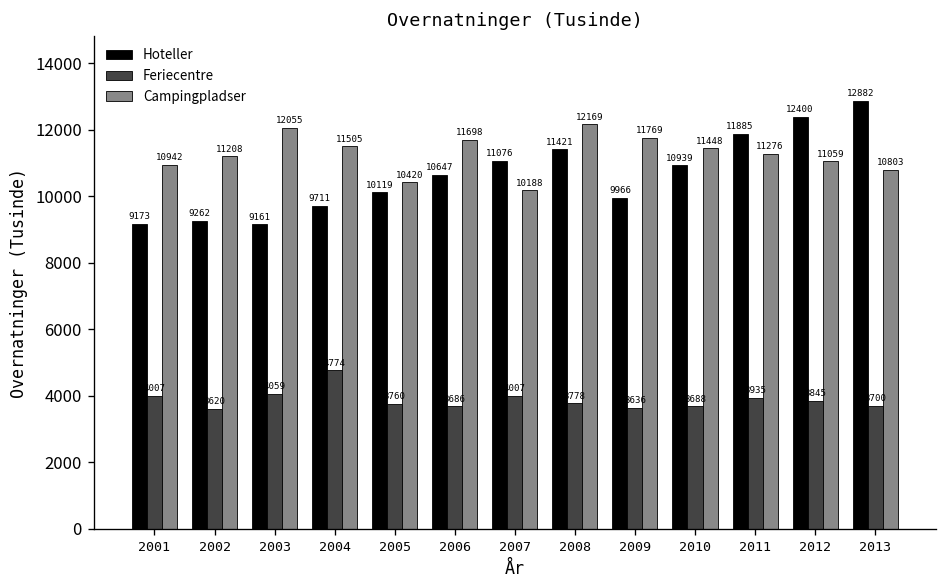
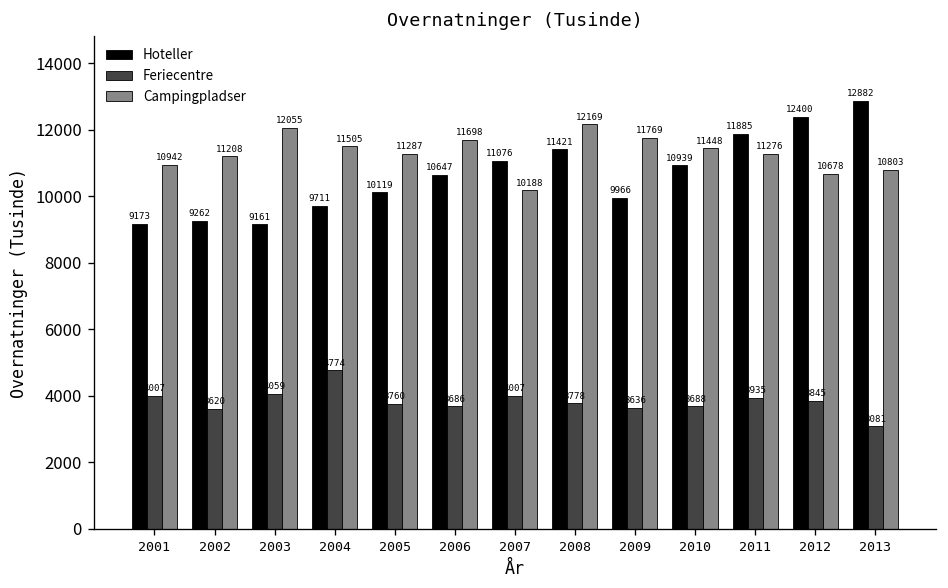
Campingpladser, 2005: 10420 -> 11287
Campingpladser, 2012: 11059 -> 10678
Feriecentre, 2013: 3700 -> 3081
